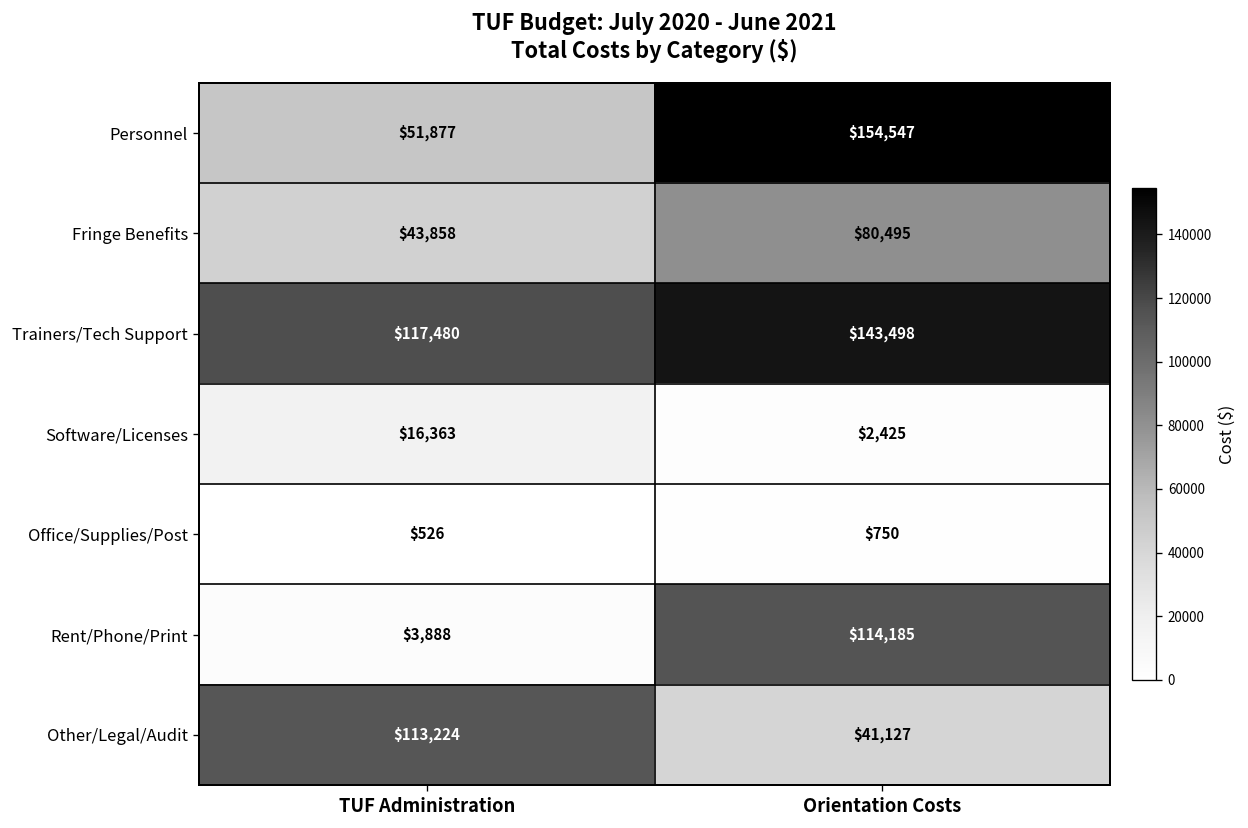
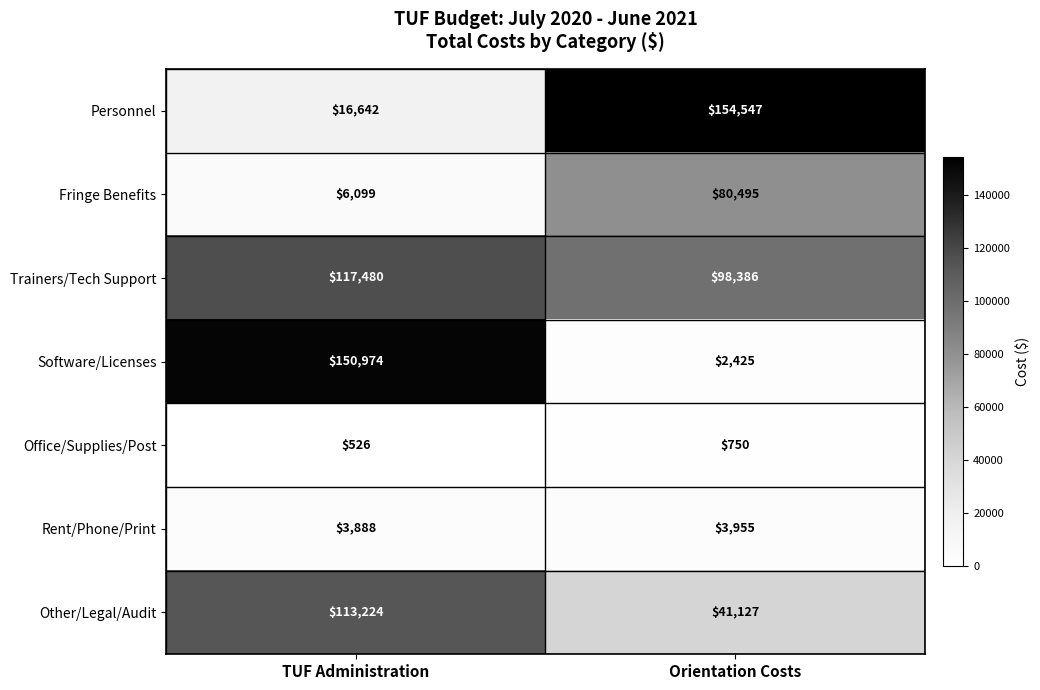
Personnel, TUF Administration: $51,877 -> $16,642
Fringe Benefits, TUF Administration: $43,858 -> $6,099
Trainers/Tech Support, Orientation Costs: $143,498 -> $98,386
Software/Licenses, TUF Administration: $16,363 -> $150,974
Rent/Phone/Print, Orientation Costs: $114,185 -> $3,955
